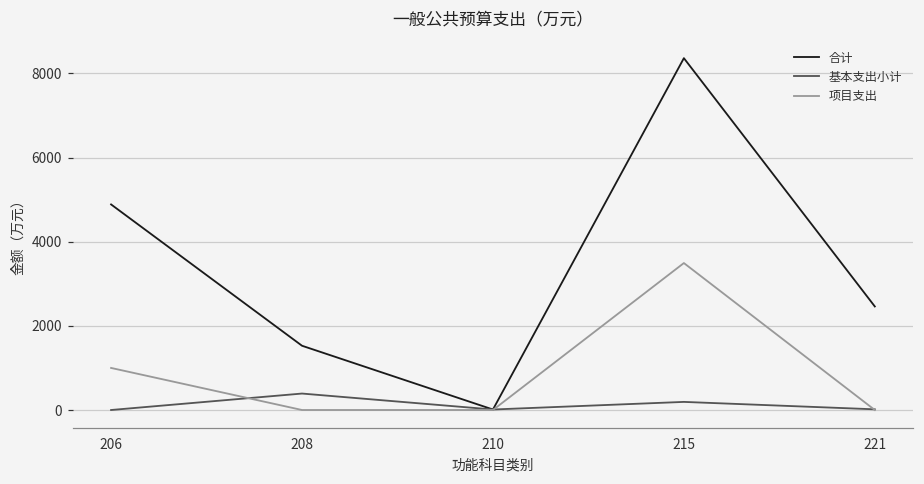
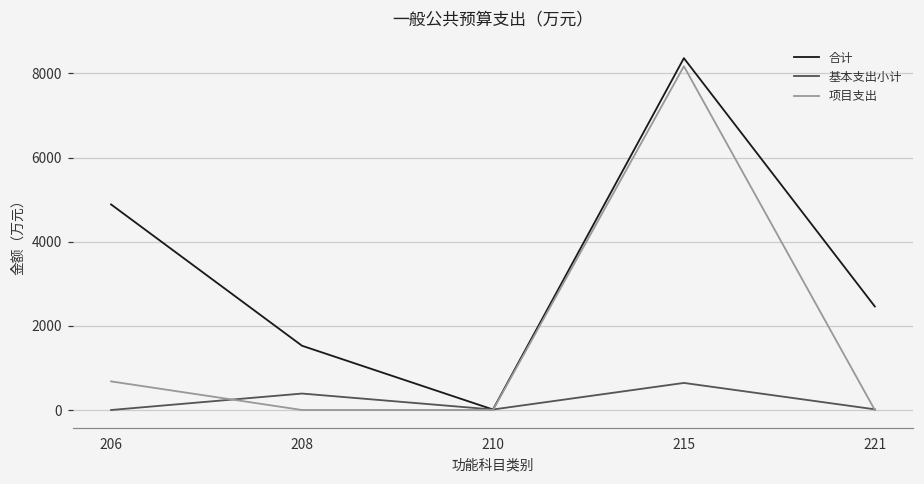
项目支出, 206: 1000 -> 700
基本支出小计, 215: 200 -> 600
项目支出, 215: 3500 -> 8200
